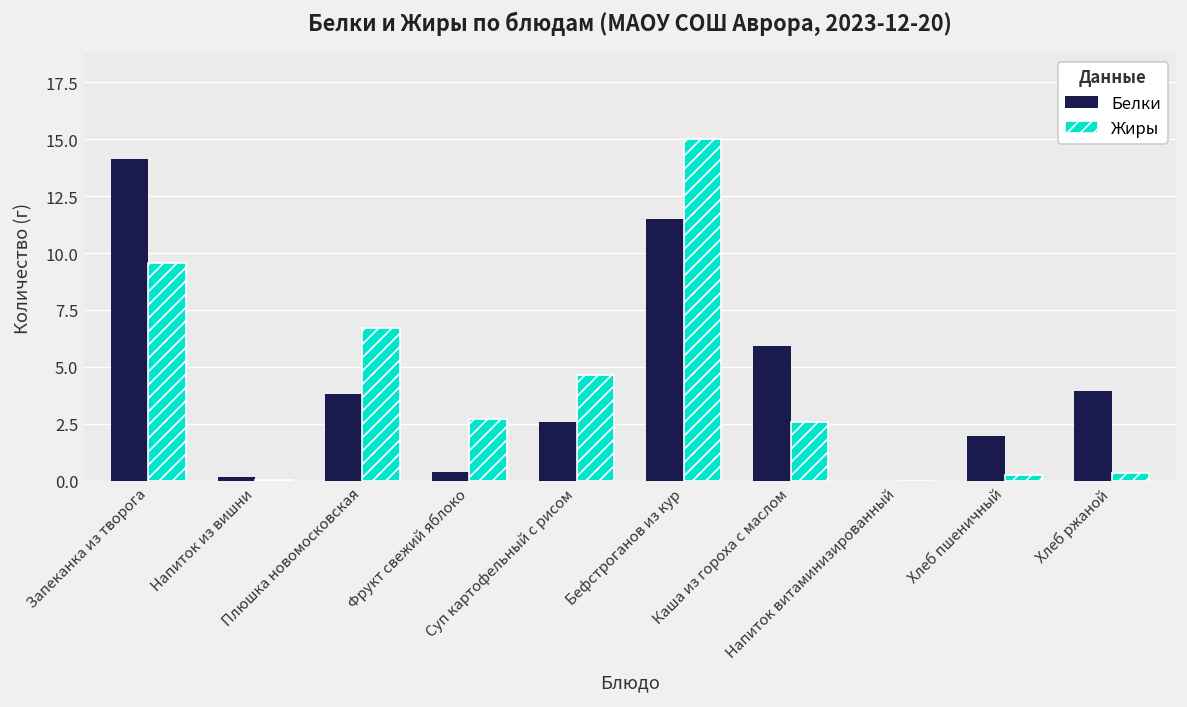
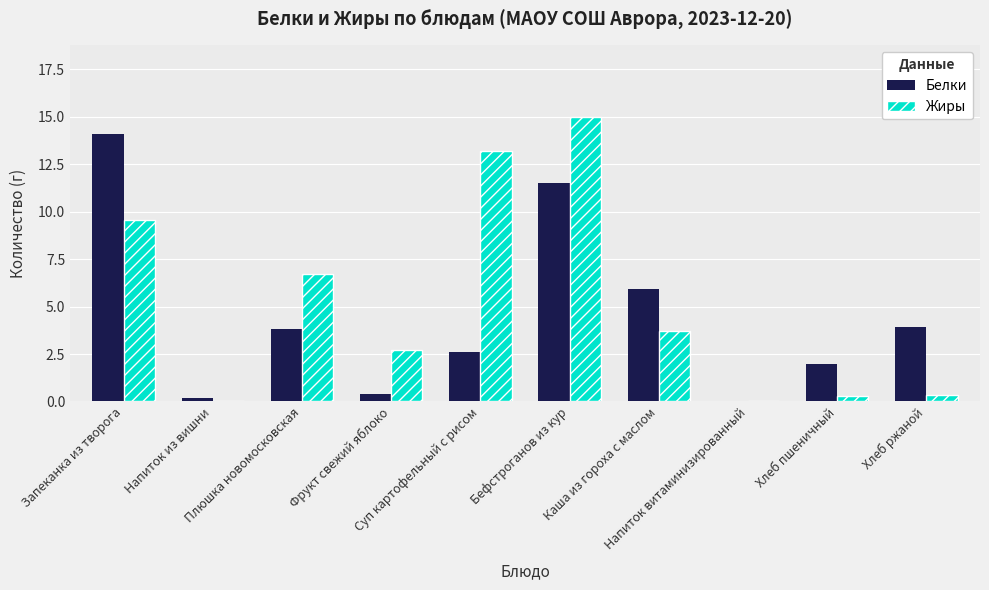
Жиры, Суп картофельный с рисом: 4.6 -> 13.2
Жиры, Каша из гороха с маслом: 2.6 -> 3.7
